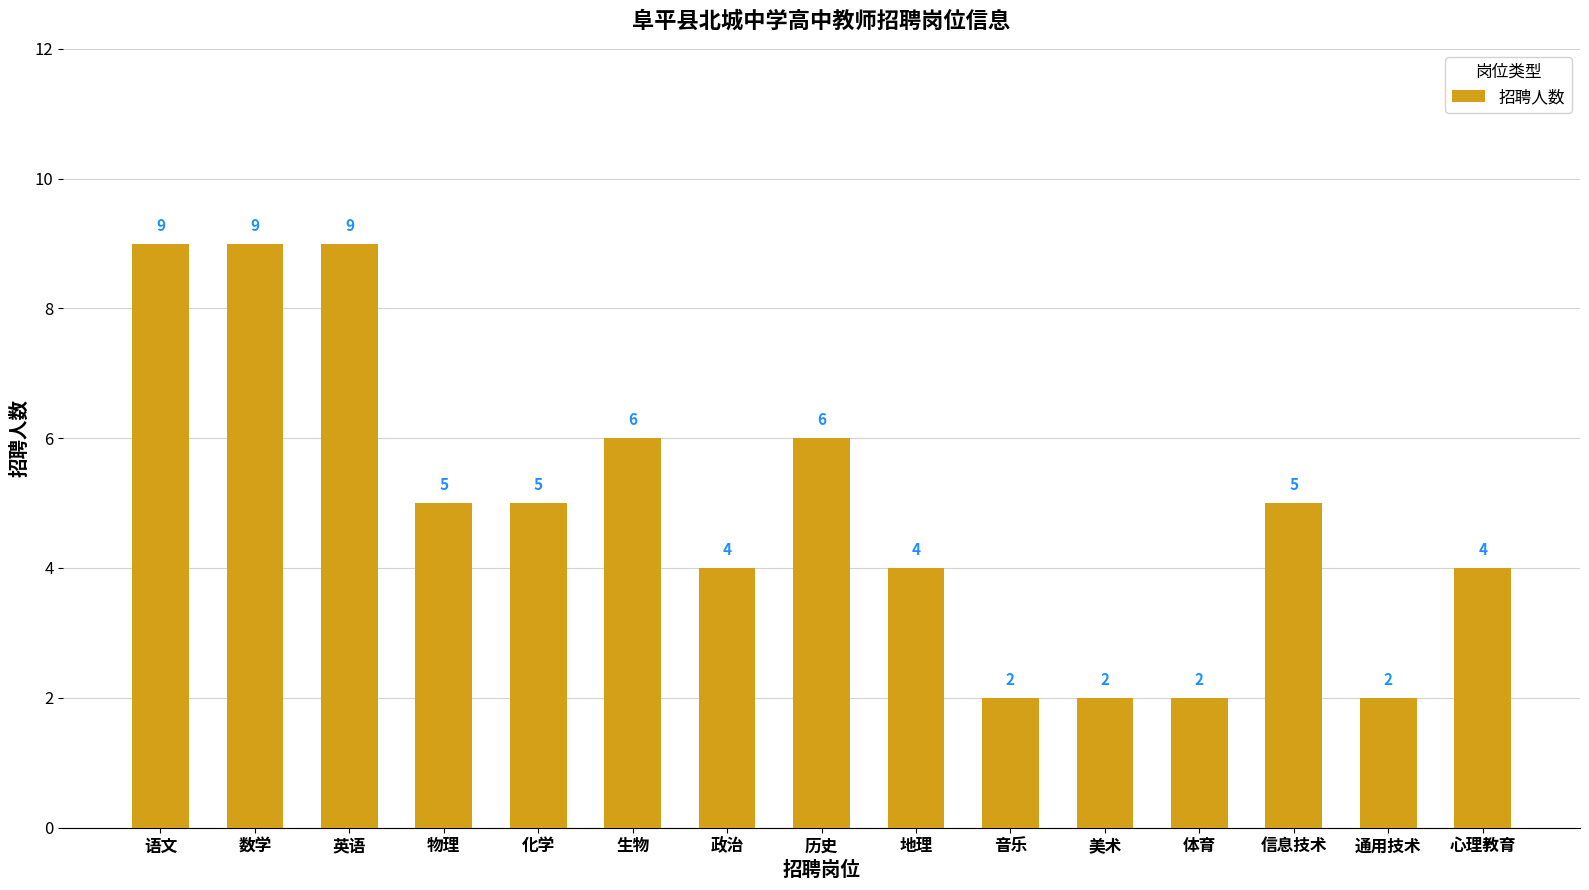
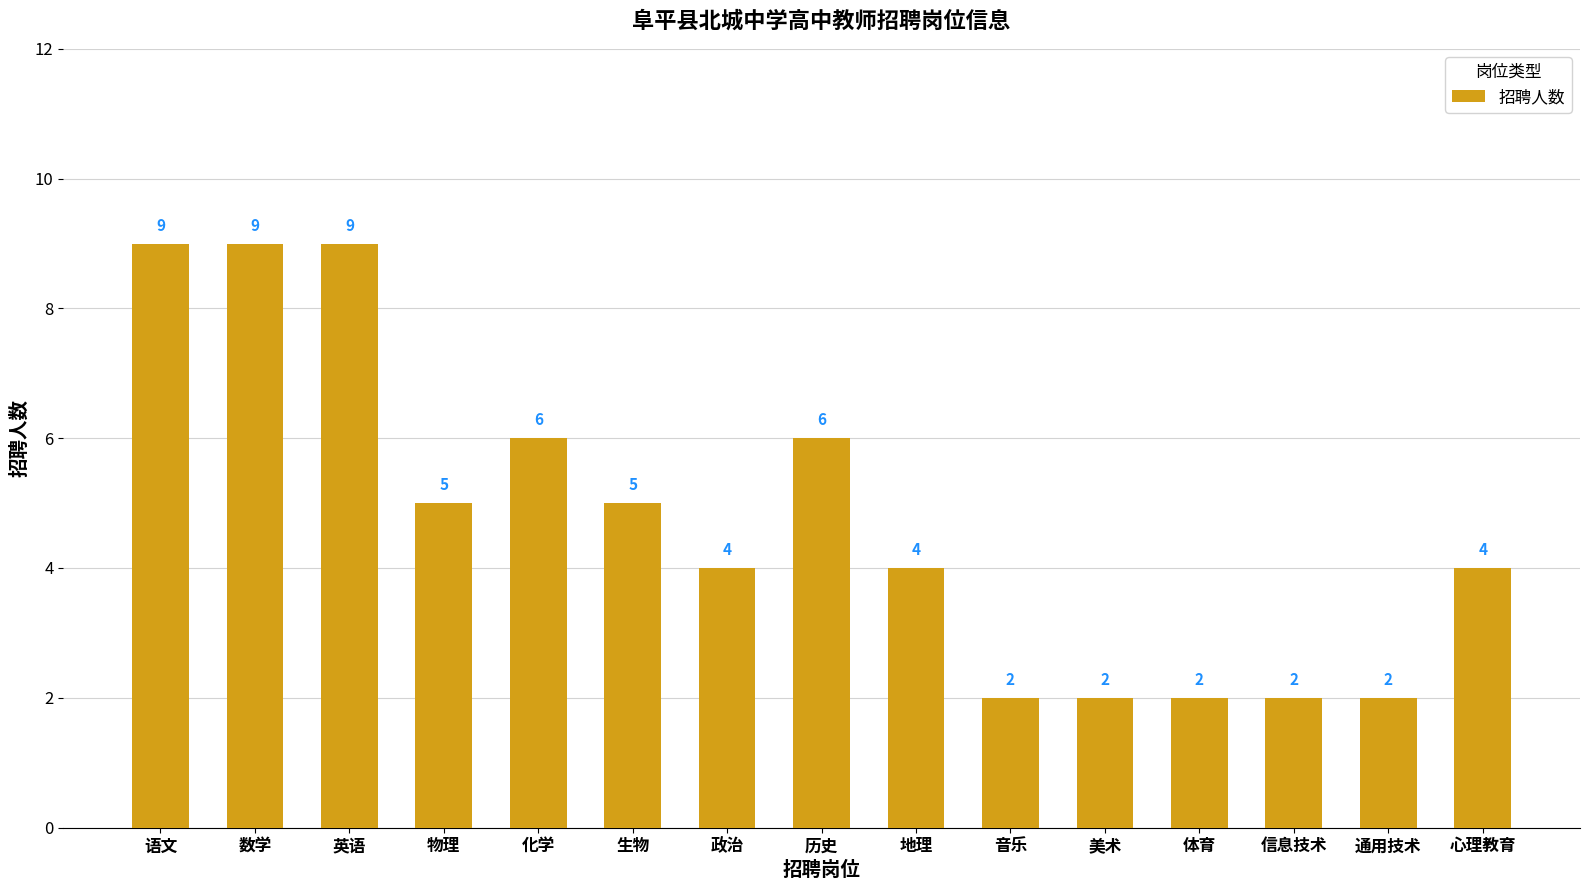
化学: 5 -> 6
生物: 6 -> 5
信息技术: 5 -> 2
